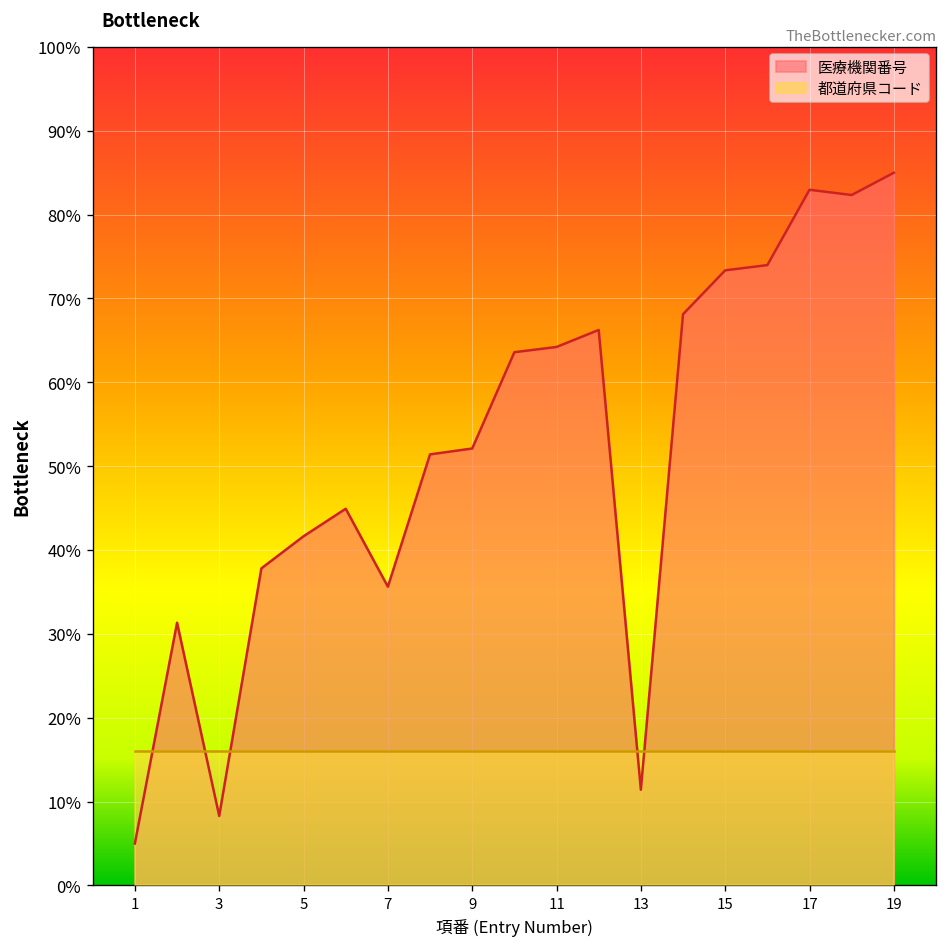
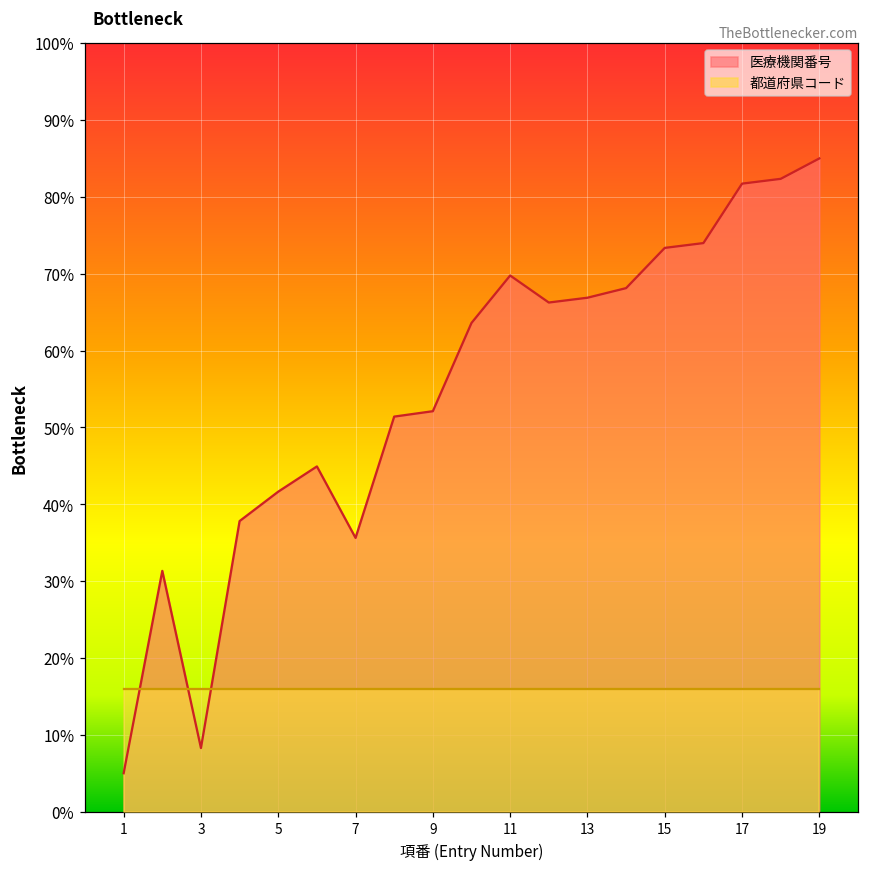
医療機関番号, 11: 64% -> 70%
医療機関番号, 13: 11% -> 67%
医療機関番号, 17: 83% -> 82%
